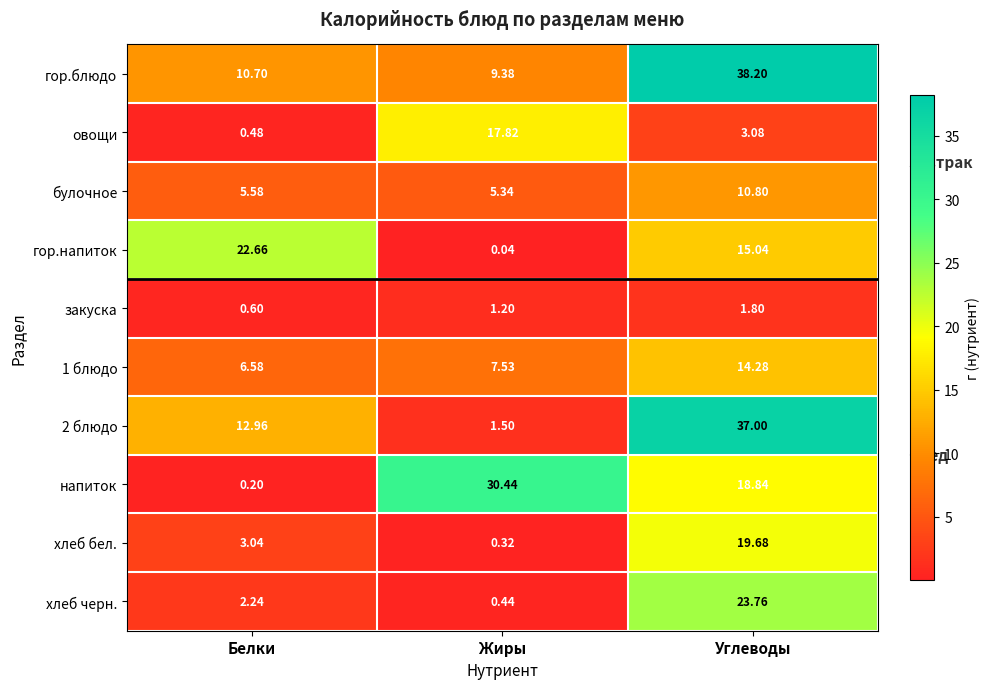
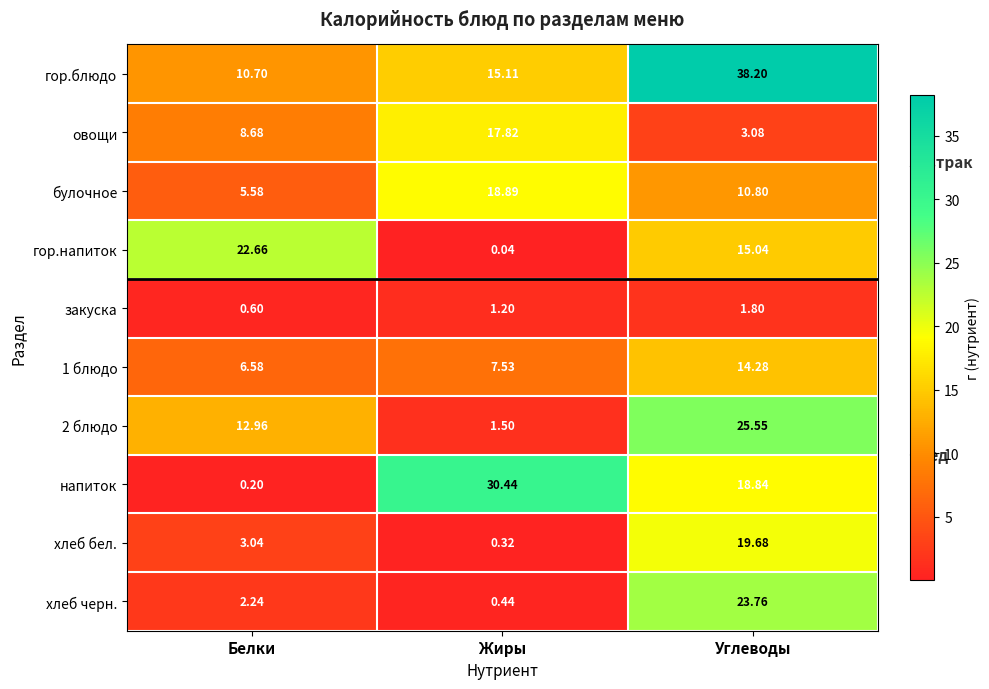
гор.блюдо, Жиры: 9.38 -> 15.11
овощи, Белки: 0.48 -> 8.68
булочное, Жиры: 5.34 -> 18.89
2 блюдо, Углеводы: 37.00 -> 25.55
